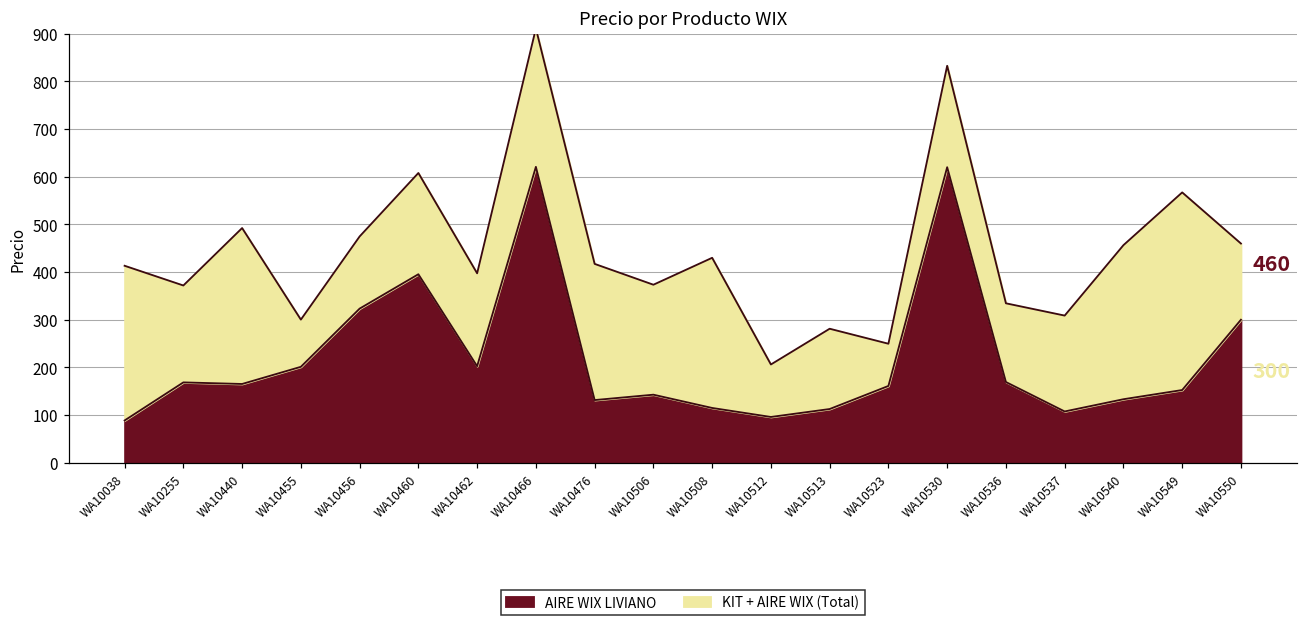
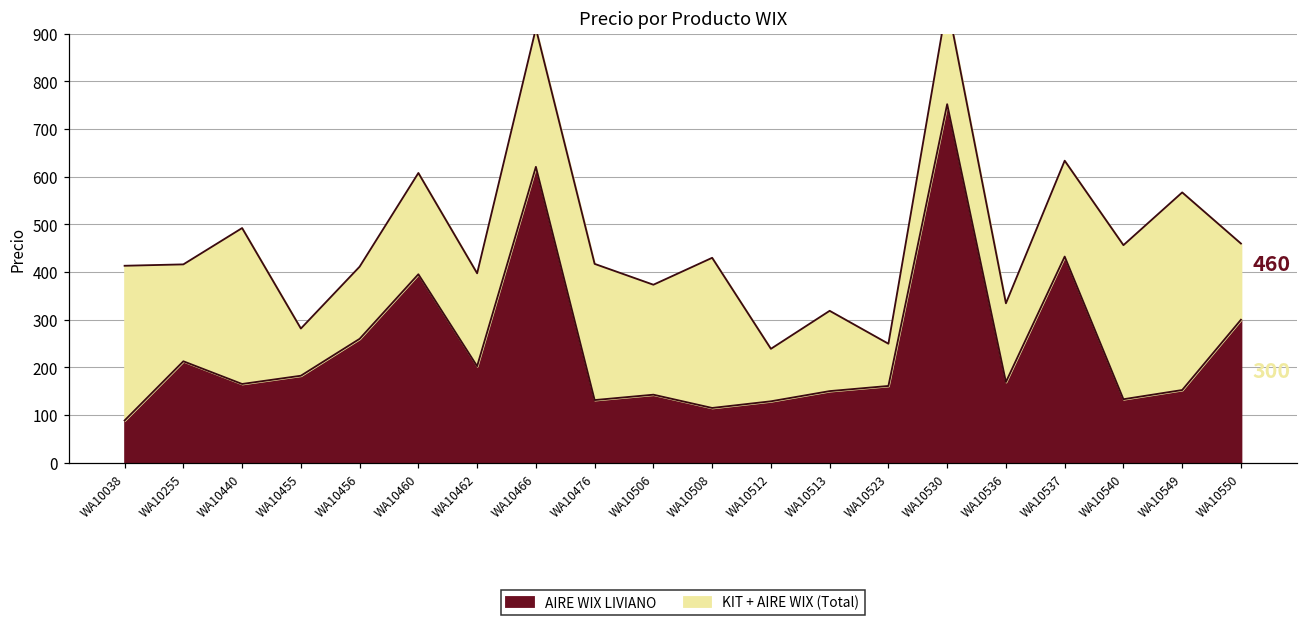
AIRE WIX LIVIANO, WA10255: 170 -> 210
AIRE WIX LIVIANO, WA10455: 200 -> 180
AIRE WIX LIVIANO, WA10456: 320 -> 260
AIRE WIX LIVIANO, WA10512: 100 -> 130
AIRE WIX LIVIANO, WA10513: 110 -> 150
AIRE WIX LIVIANO, WA10530: 620 -> 750
AIRE WIX LIVIANO, WA10537: 110 -> 430
